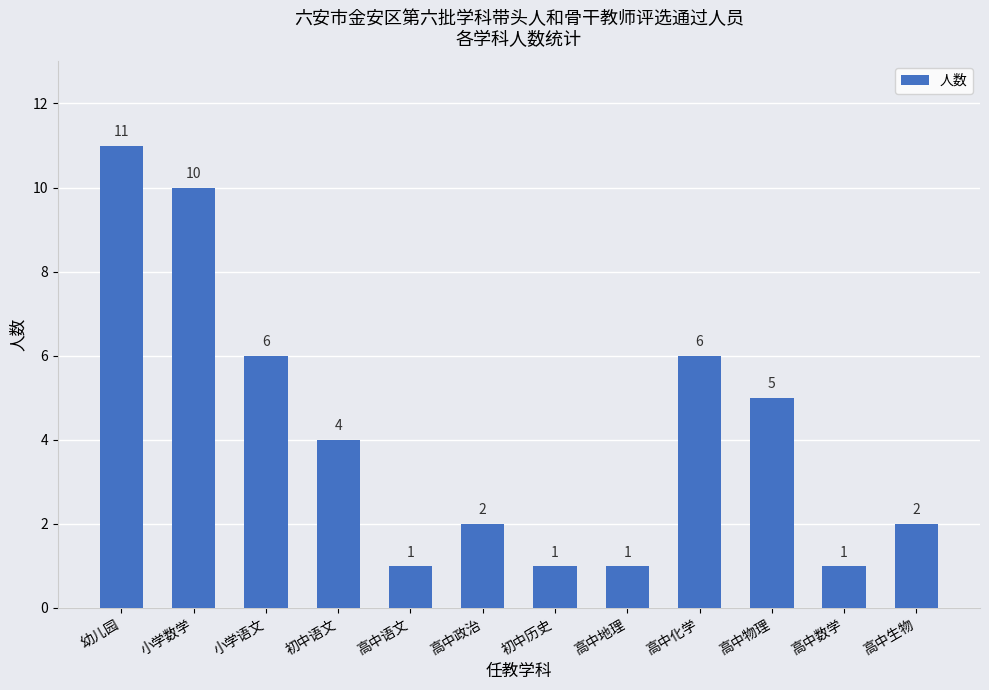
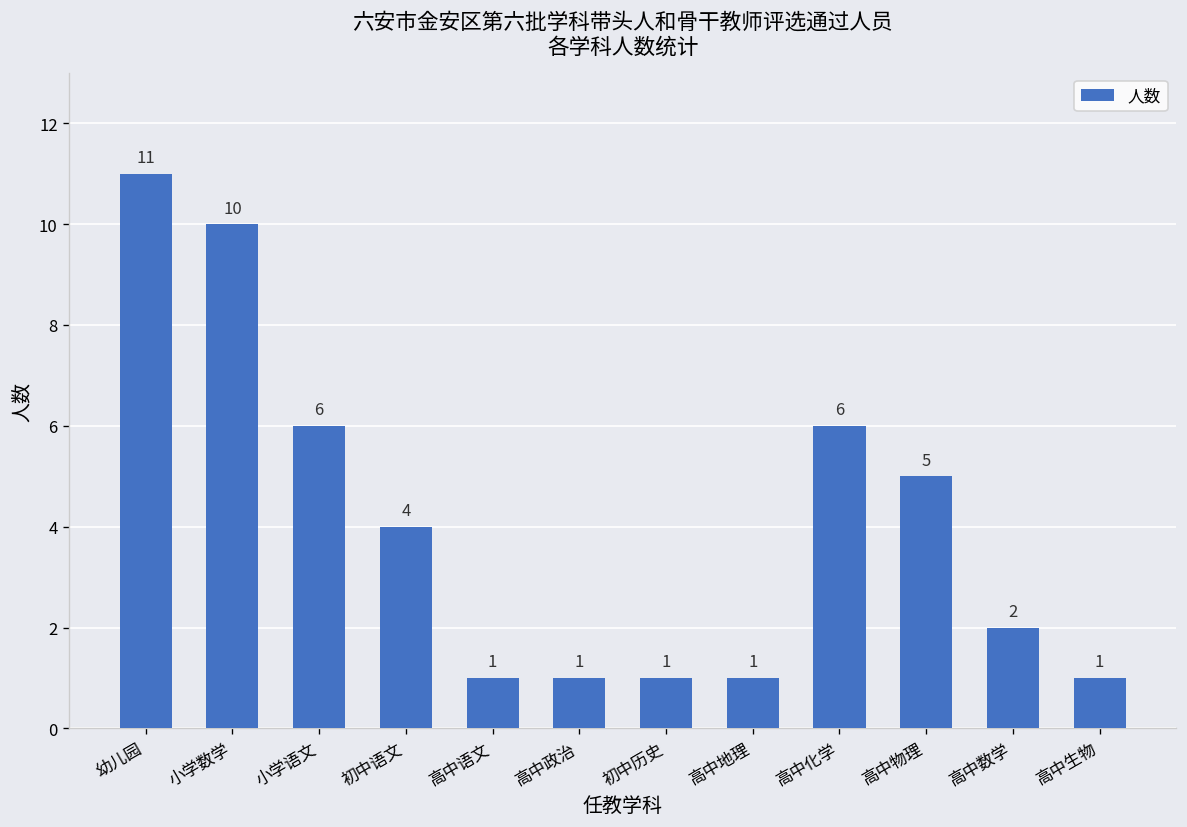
高中政治: 2 -> 1
高中数学: 1 -> 2
高中生物: 2 -> 1
